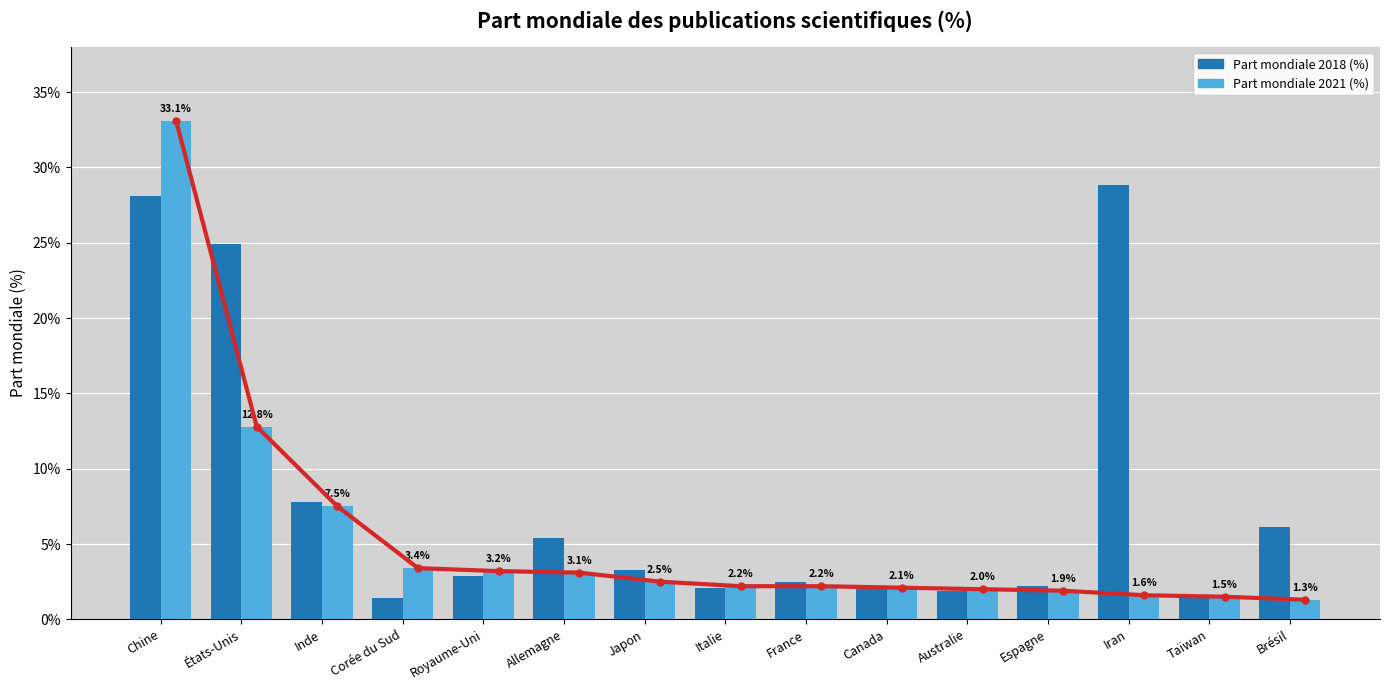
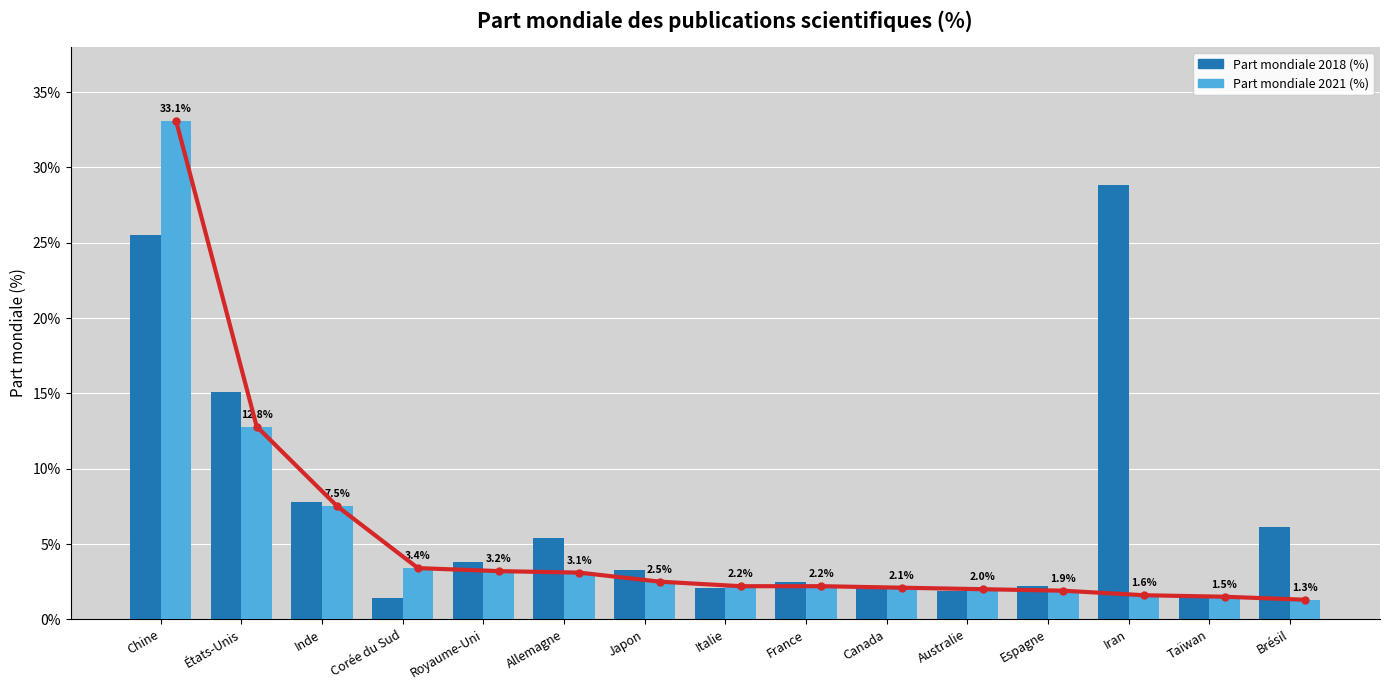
Part mondiale 2018 (%), Chine: 28.1% -> 25.5%
Part mondiale 2018 (%), États-Unis: 24.9% -> 15.1%
Part mondiale 2018 (%), Royaume-Uni: 2.9% -> 3.8%
